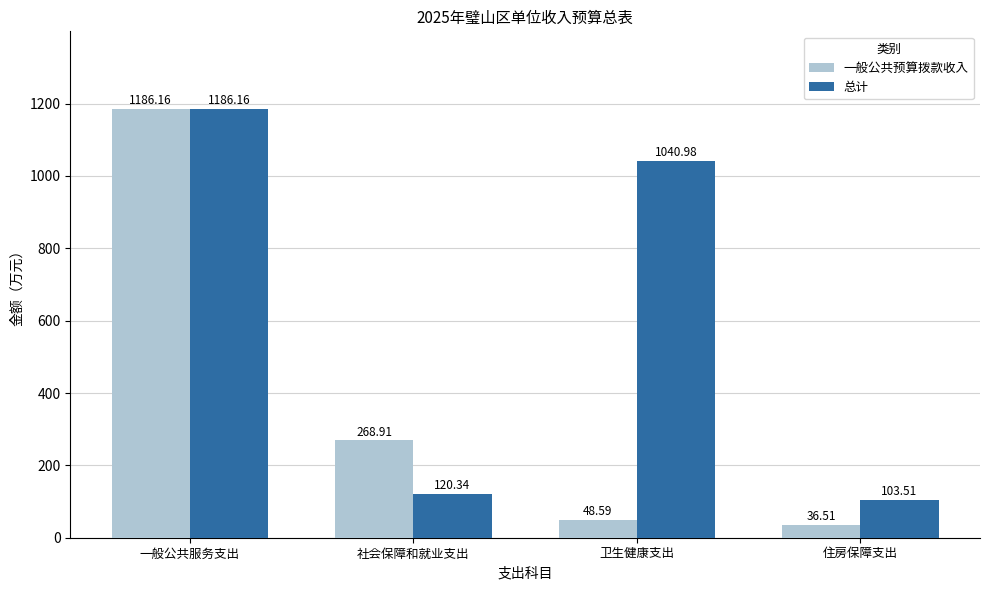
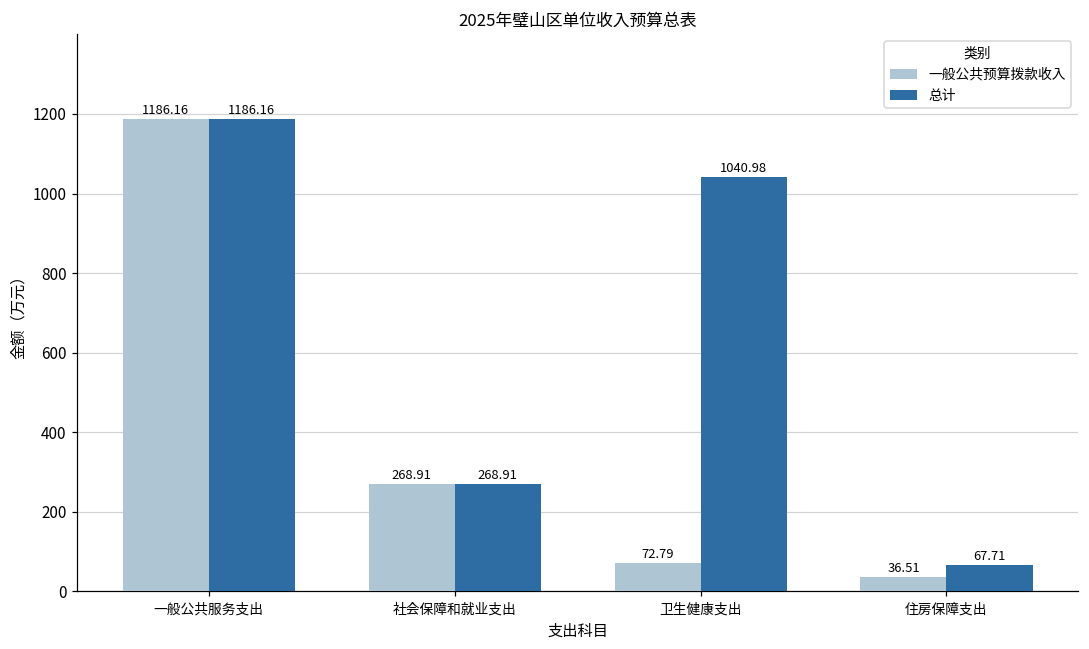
总计, 社会保障和就业支出: 120.34 -> 268.91
一般公共预算拨款收入, 卫生健康支出: 48.59 -> 72.79
总计, 住房保障支出: 103.51 -> 67.71
